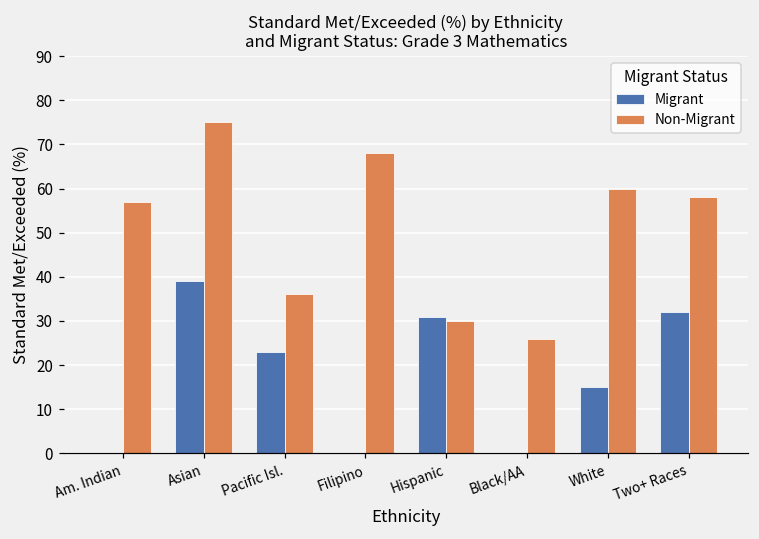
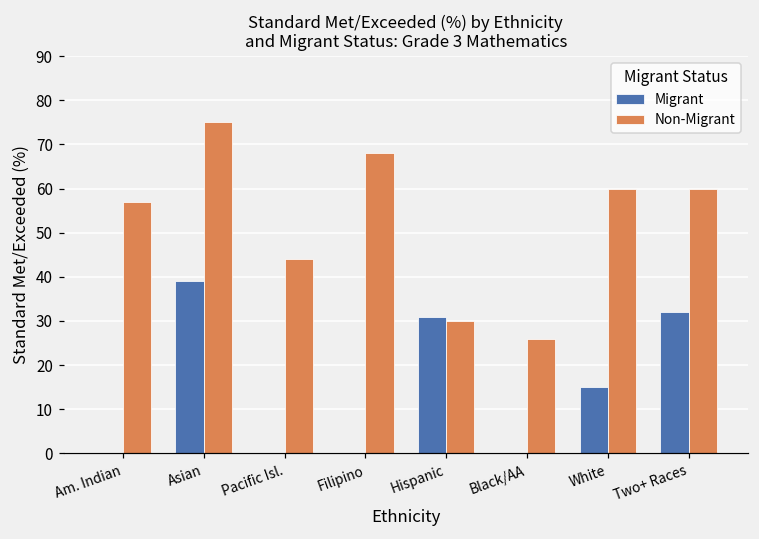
Migrant, Pacific Isl.: 23 -> 0
Non-Migrant, Pacific Isl.: 36 -> 44
Non-Migrant, Two+ Races: 58 -> 60
